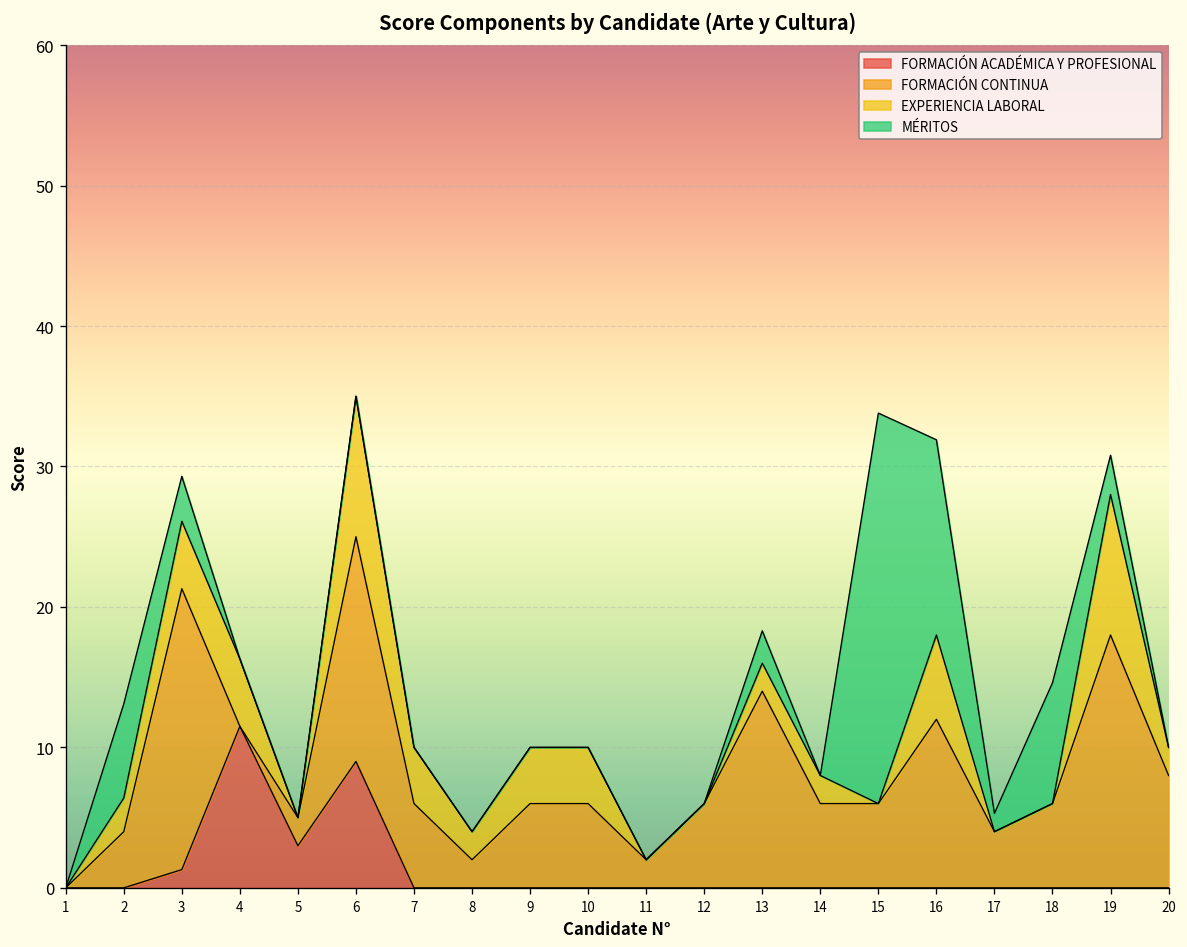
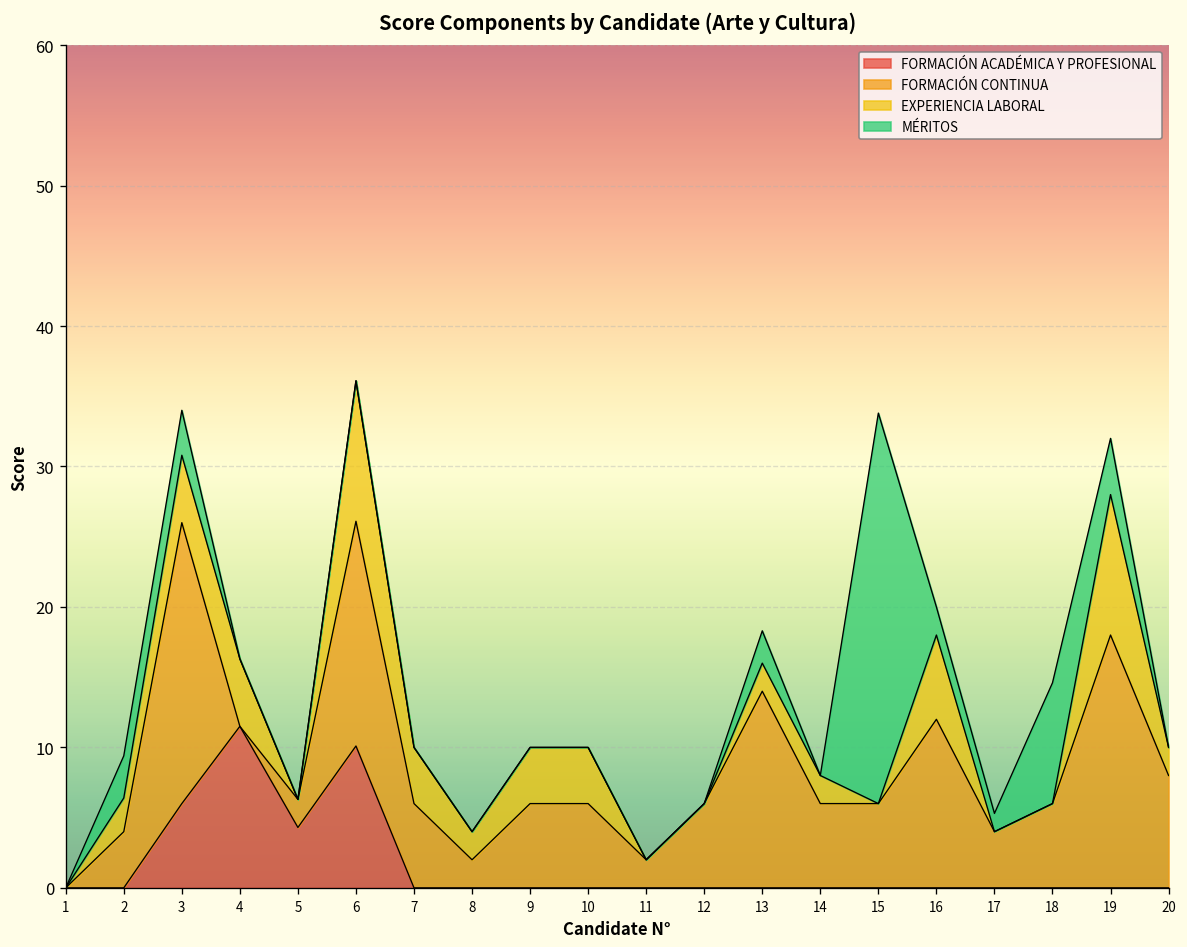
MÉRITOS, 2: 6.7 -> 3.0
FORMACIÓN ACADÉMICA Y PROFESIONAL, 3: 1.3 -> 6.0
FORMACIÓN ACADÉMICA Y PROFESIONAL, 5: 3.0 -> 4.3
FORMACIÓN ACADÉMICA Y PROFESIONAL, 6: 9.0 -> 10.1
MÉRITOS, 16: 13.9 -> 2.0
MÉRITOS, 19: 2.8 -> 4.0
